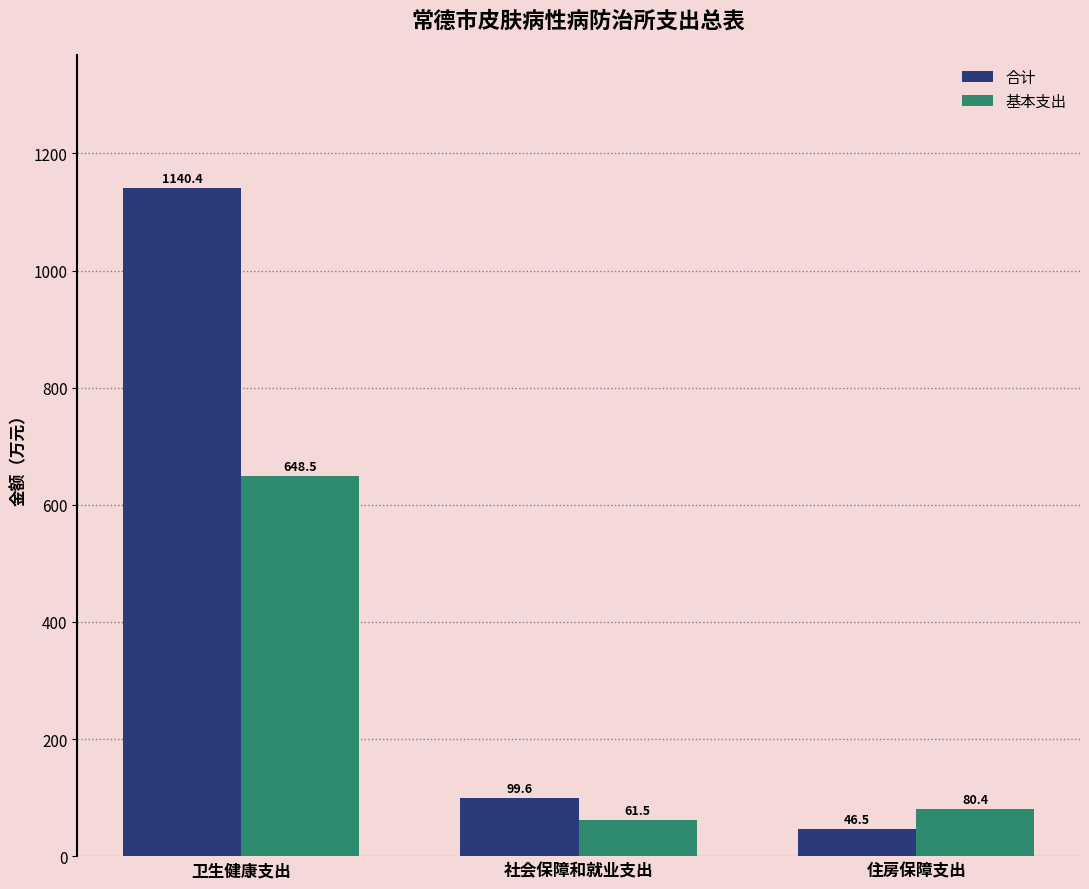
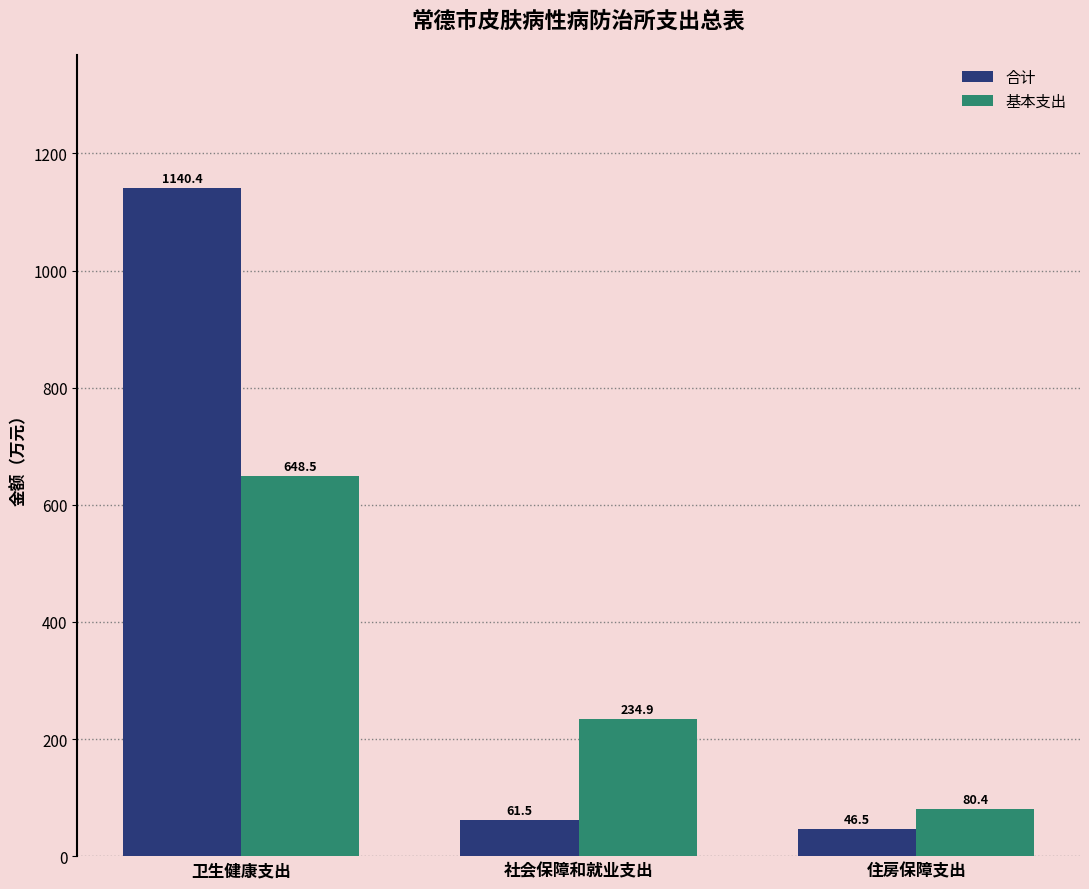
合计, 社会保障和就业支出: 99.6 -> 61.5
基本支出, 社会保障和就业支出: 61.5 -> 234.9
